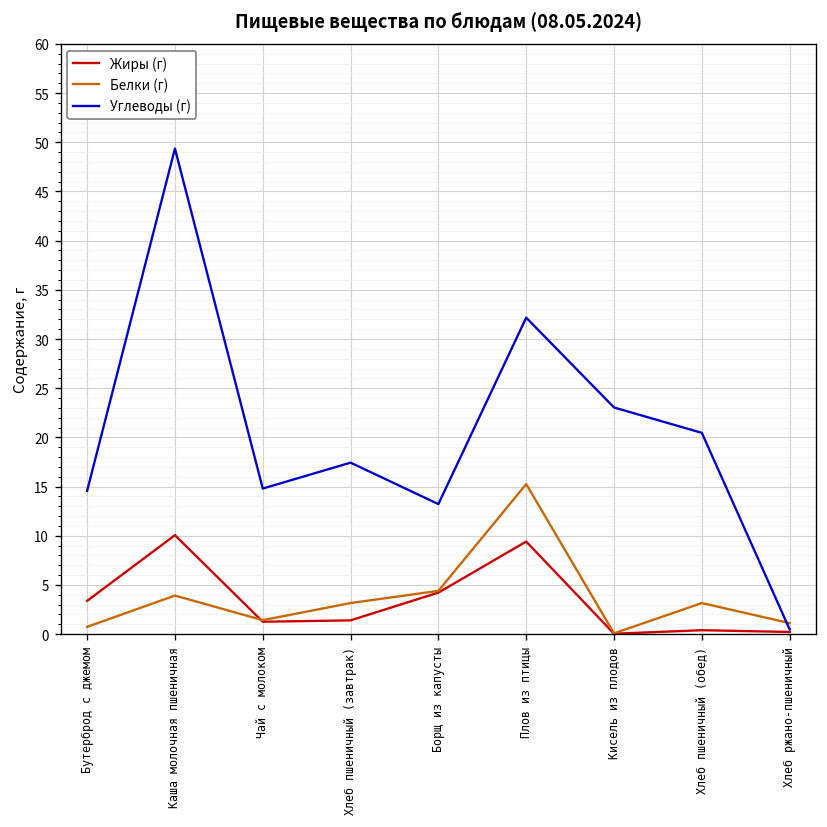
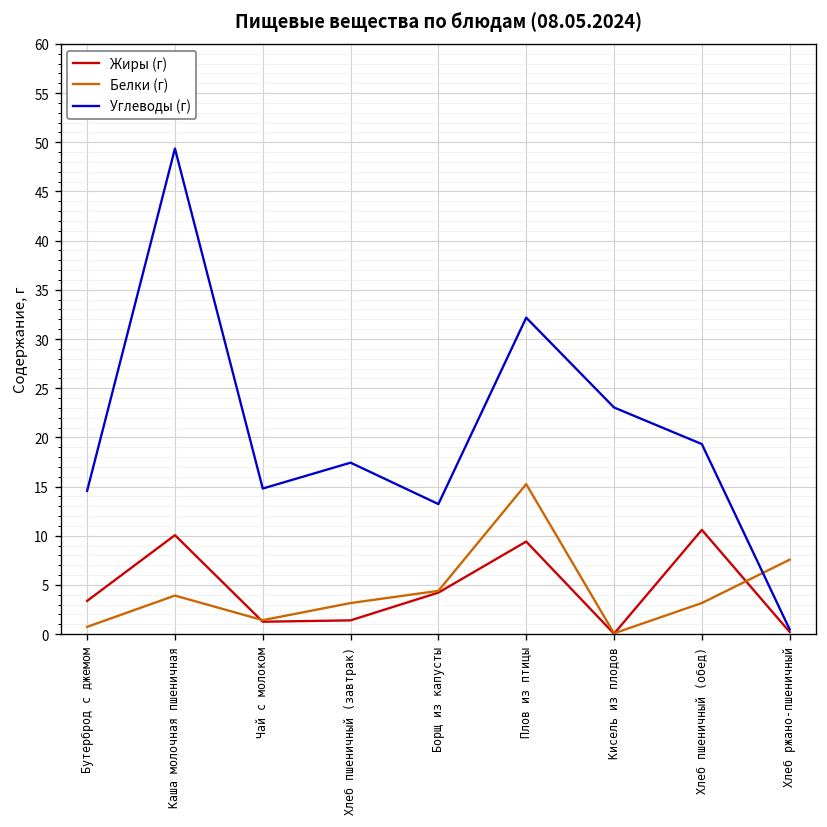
Жиры (г), Хлеб пшеничный (обед): 0 -> 11
Углеводы (г), Хлеб пшеничный (обед): 20 -> 19
Белки (г), Хлеб ржано-пшеничный: 1 -> 8
